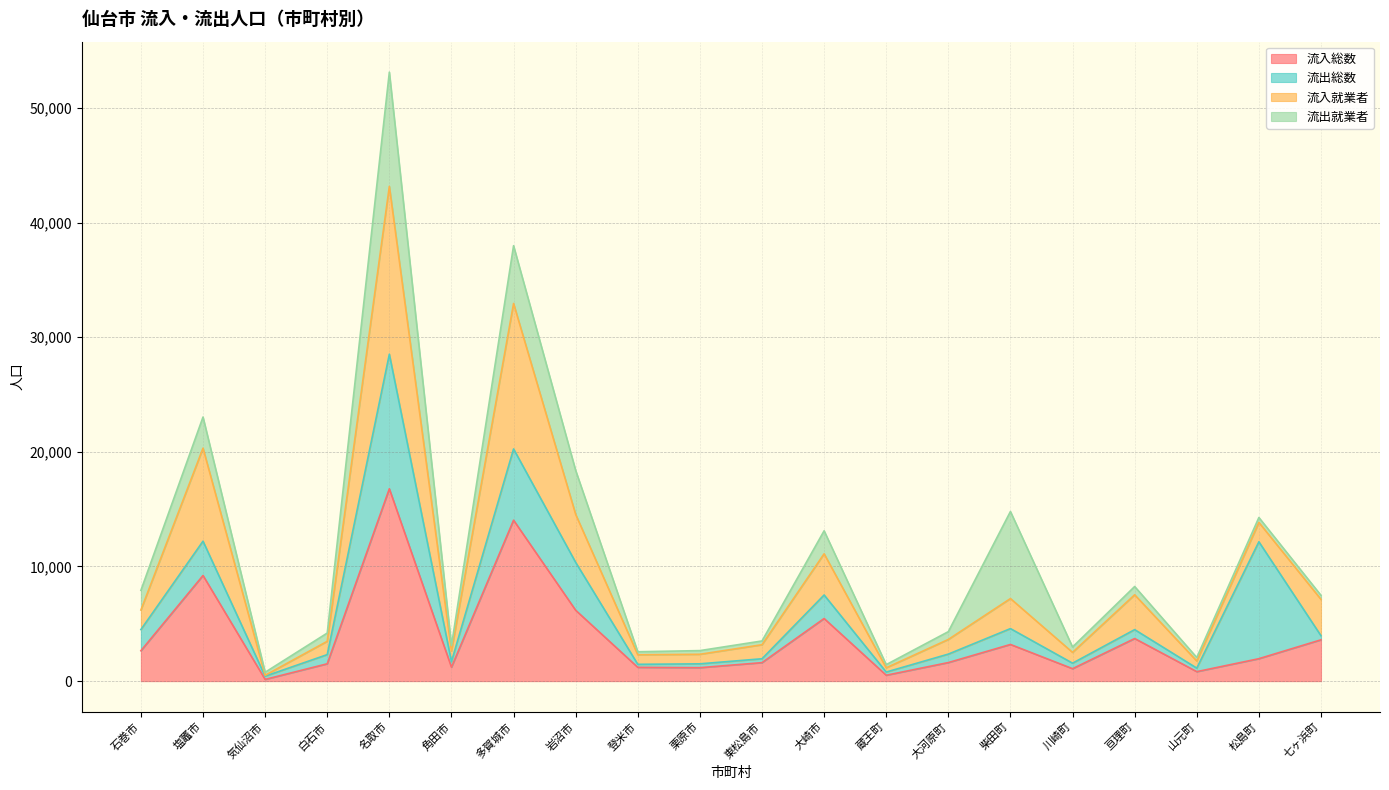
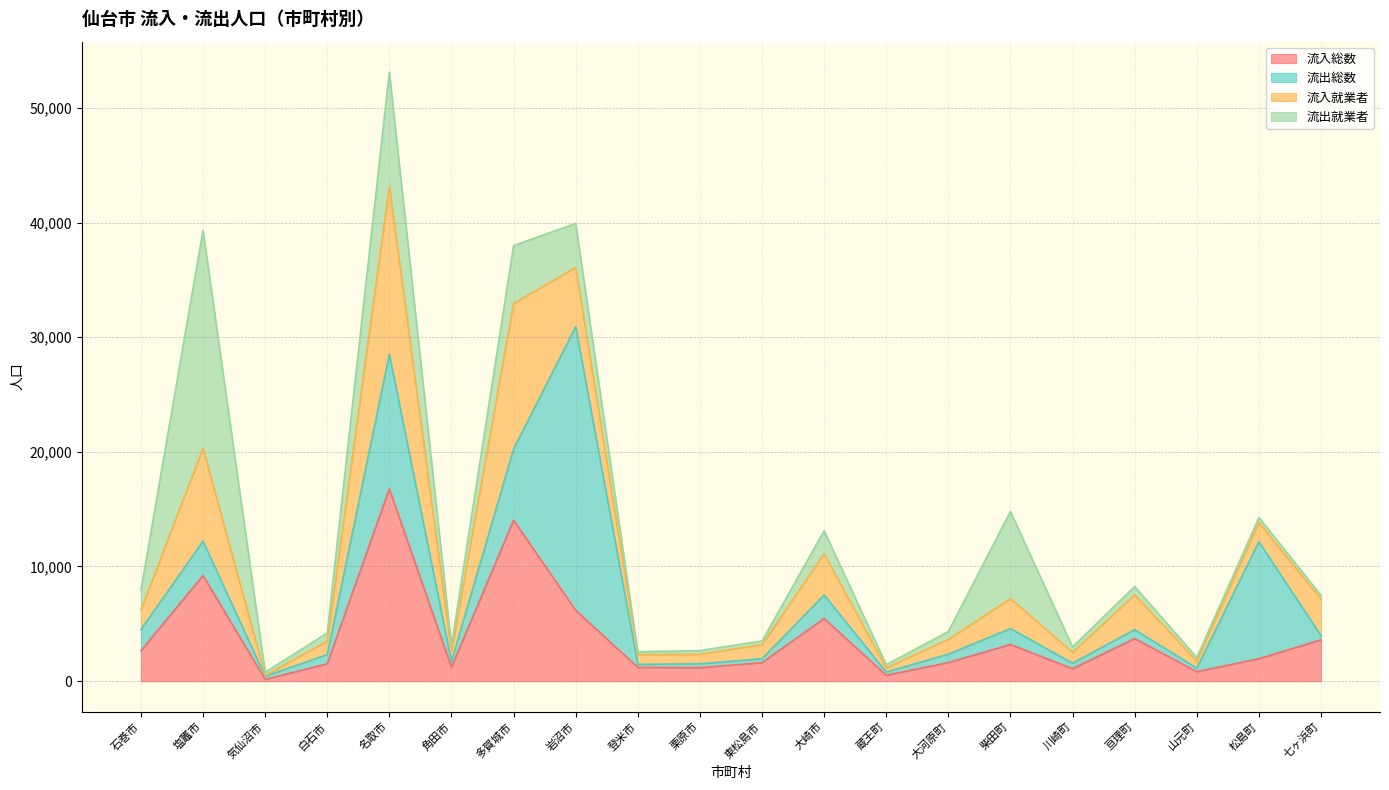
流出就業者, 塩竈市: 2,700 -> 19,000
流出総数, 岩沼市: 4,200 -> 24,700
流入就業者, 岩沼市: 4,200 -> 5,200
